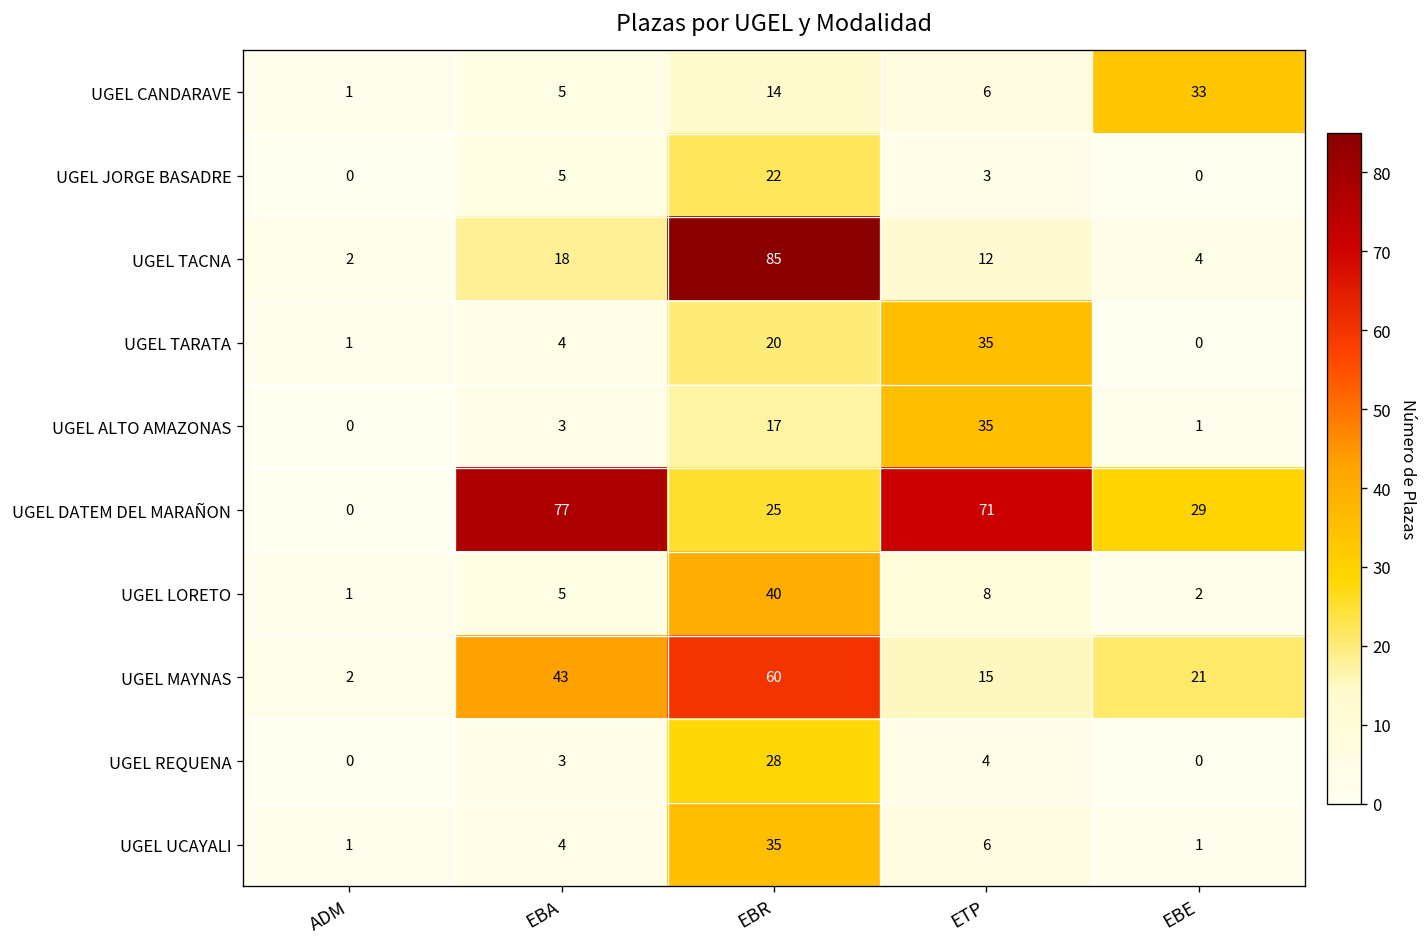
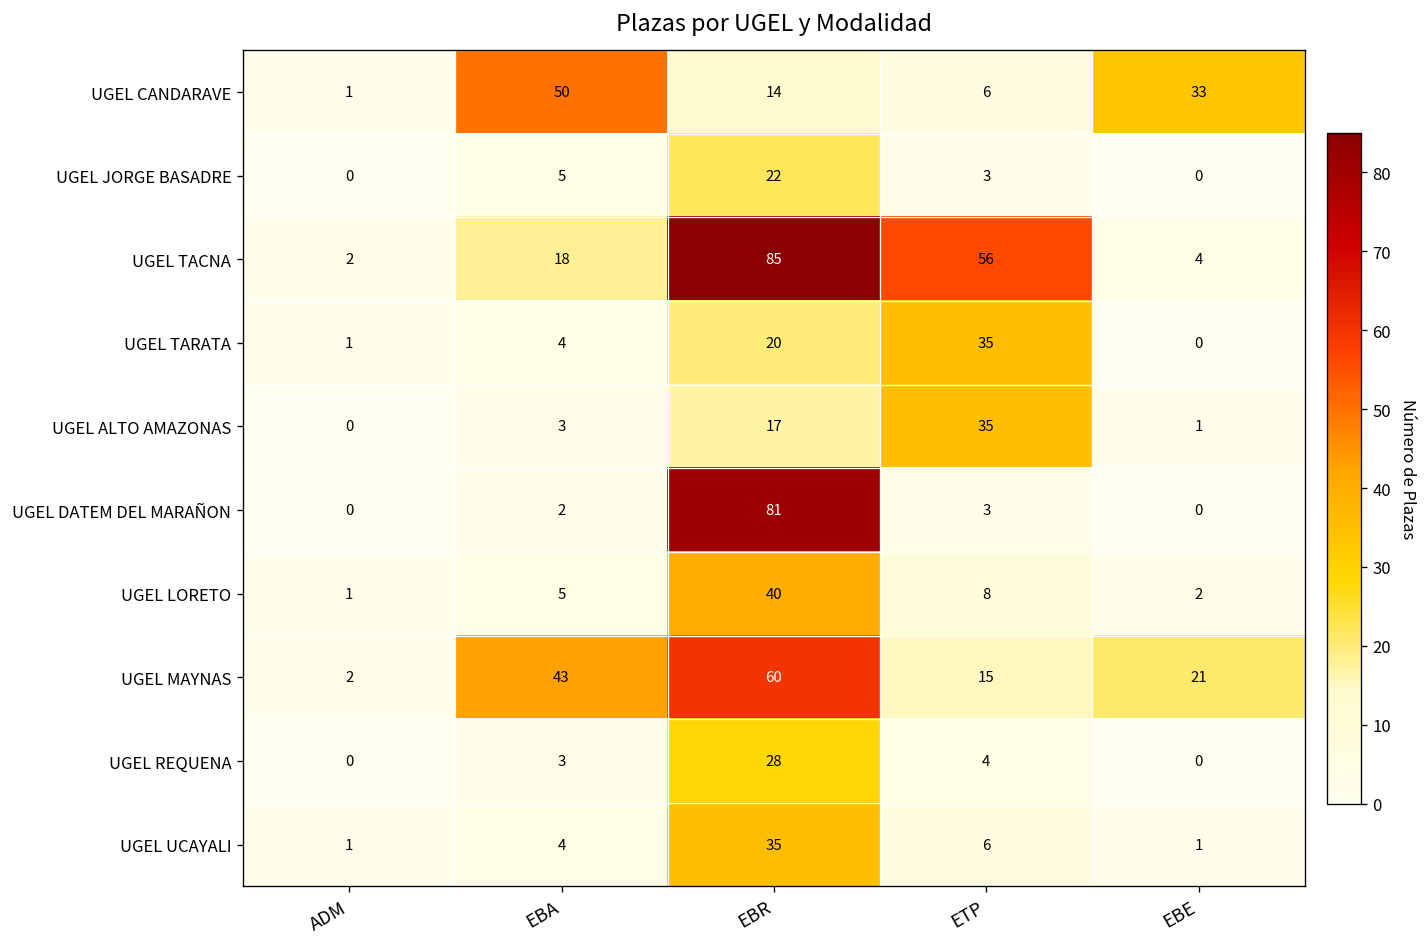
UGEL CANDARAVE, EBA: 5 -> 50
UGEL TACNA, ETP: 12 -> 56
UGEL DATEM DEL MARAÑON, EBA: 77 -> 2
UGEL DATEM DEL MARAÑON, EBR: 25 -> 81
UGEL DATEM DEL MARAÑON, ETP: 71 -> 3
UGEL DATEM DEL MARAÑON, EBE: 29 -> 0
